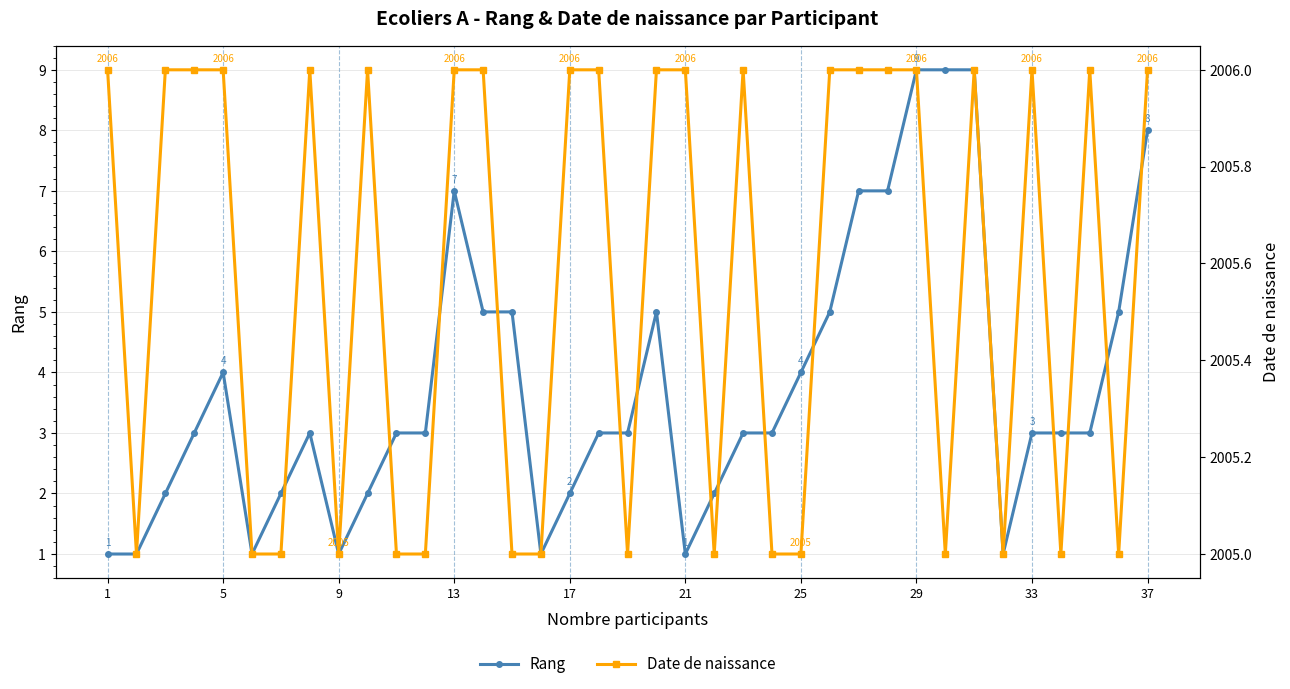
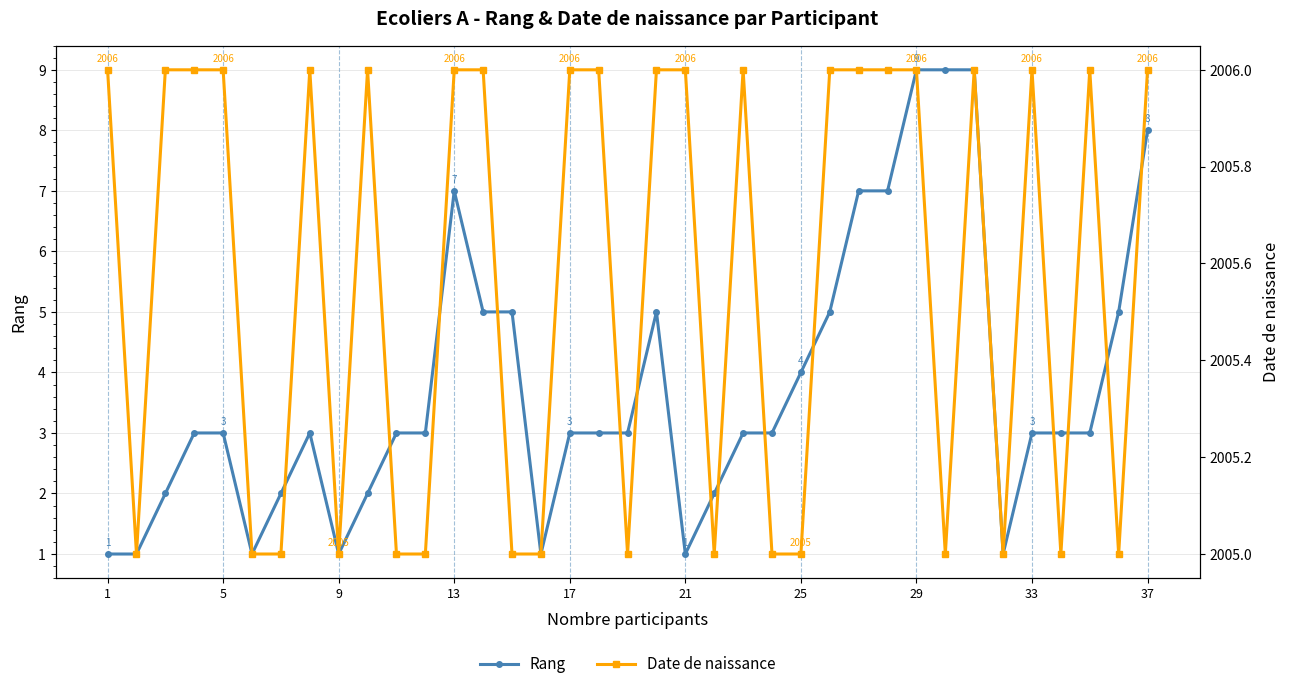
Rang, 5: 4 -> 3
Rang, 17: 2 -> 3
